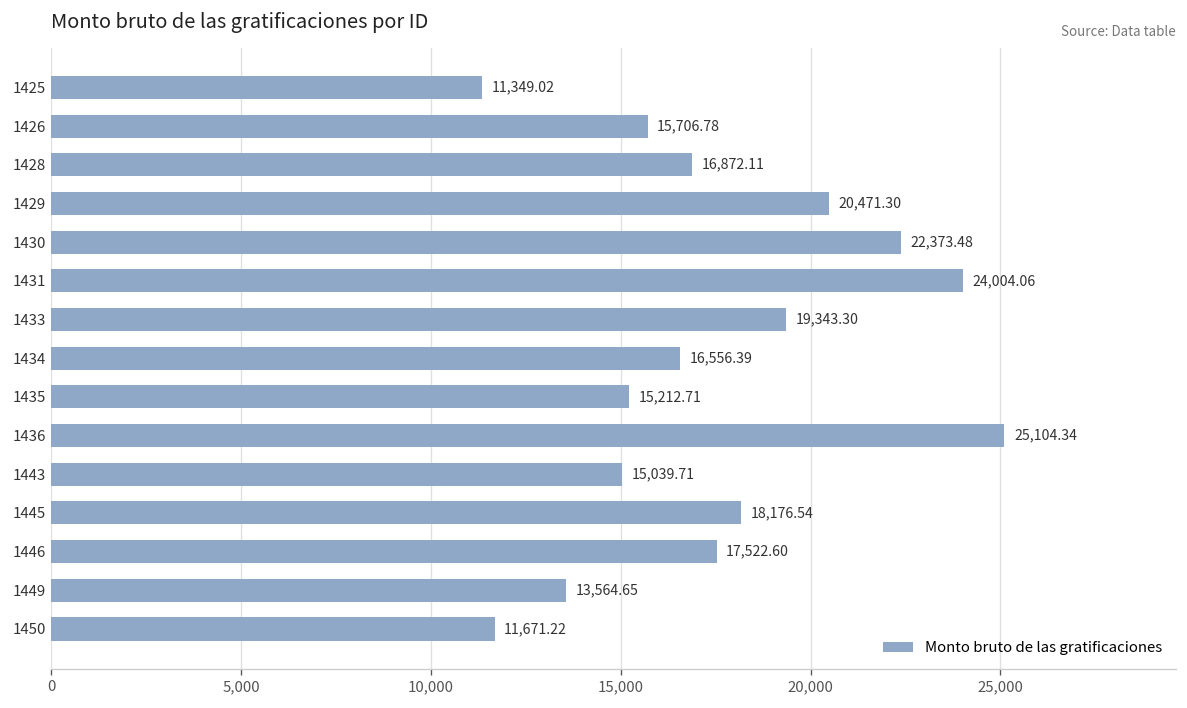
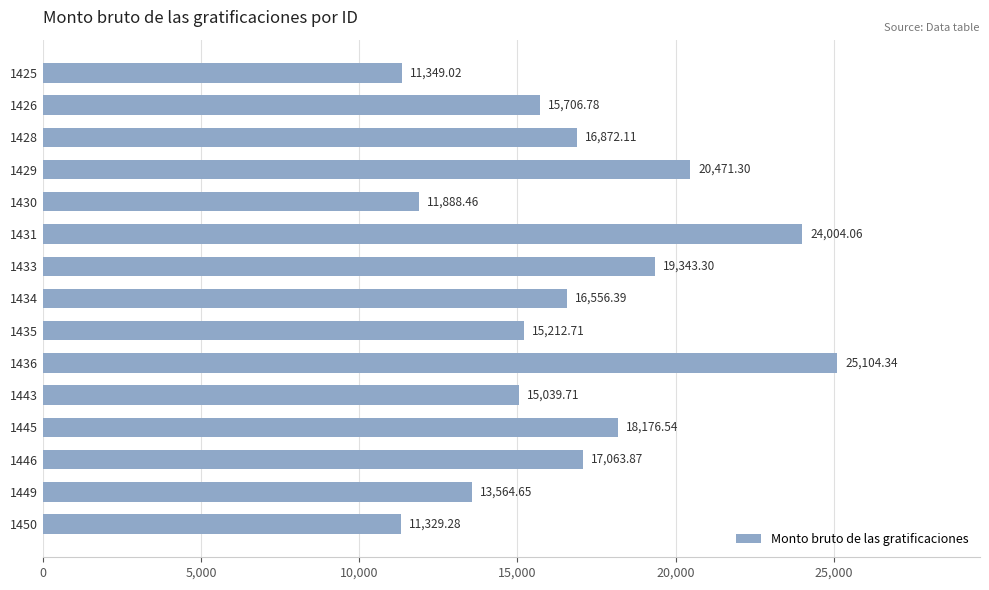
1430: 22,373.48 -> 11,888.46
1446: 17,522.60 -> 17,063.87
1450: 11,671.22 -> 11,329.28
